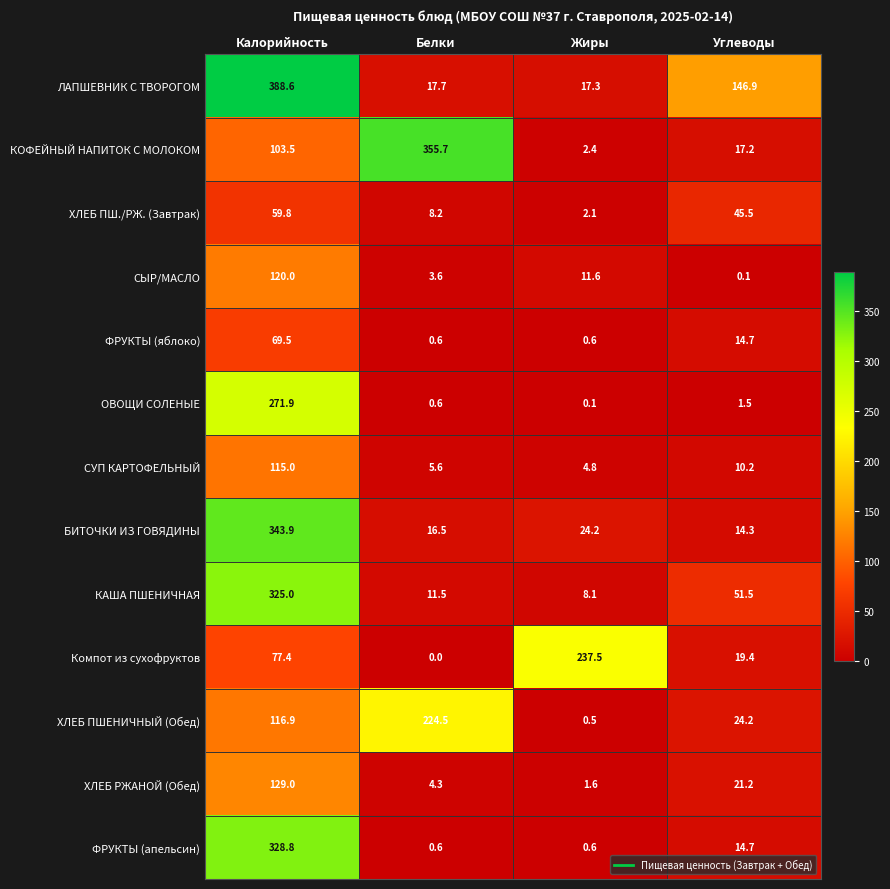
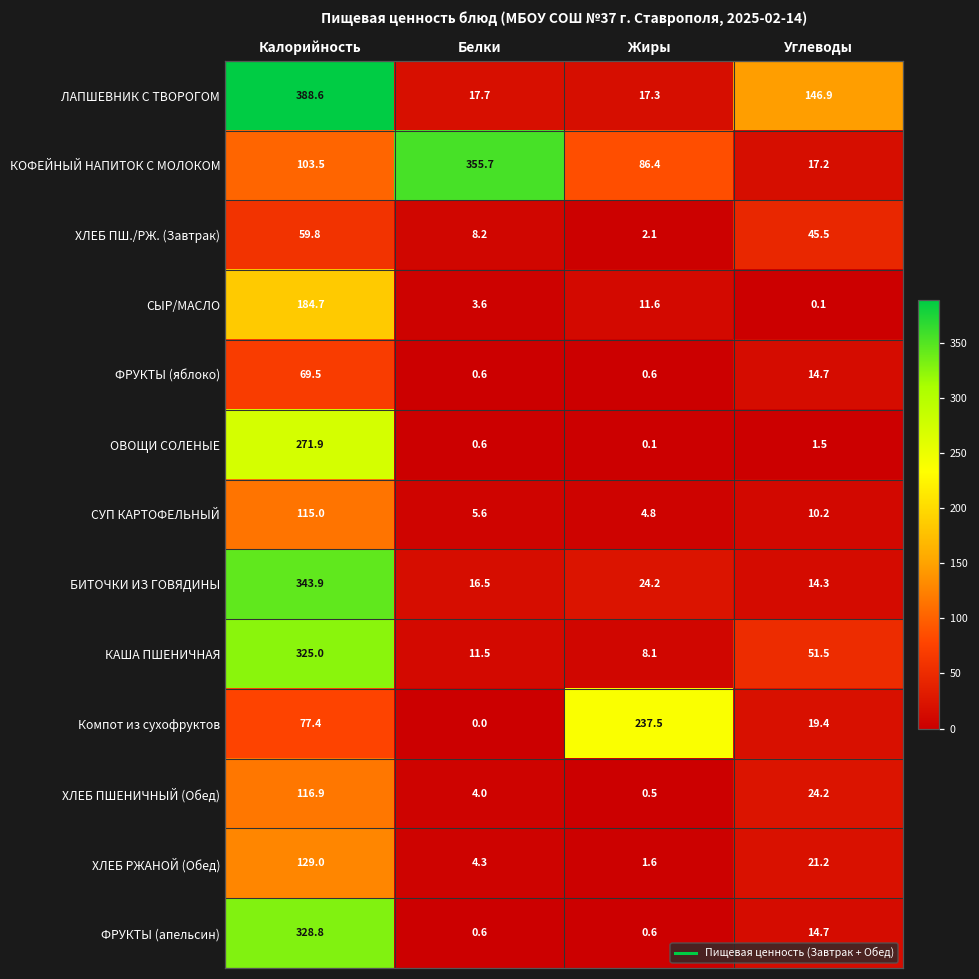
КОФЕЙНЫЙ НАПИТОК С МОЛОКОМ, Жиры: 2.4 -> 86.4
СЫР/МАСЛО, Калорийность: 120.0 -> 184.7
ХЛЕБ ПШЕНИЧНЫЙ (Обед), Белки: 224.5 -> 4.0
